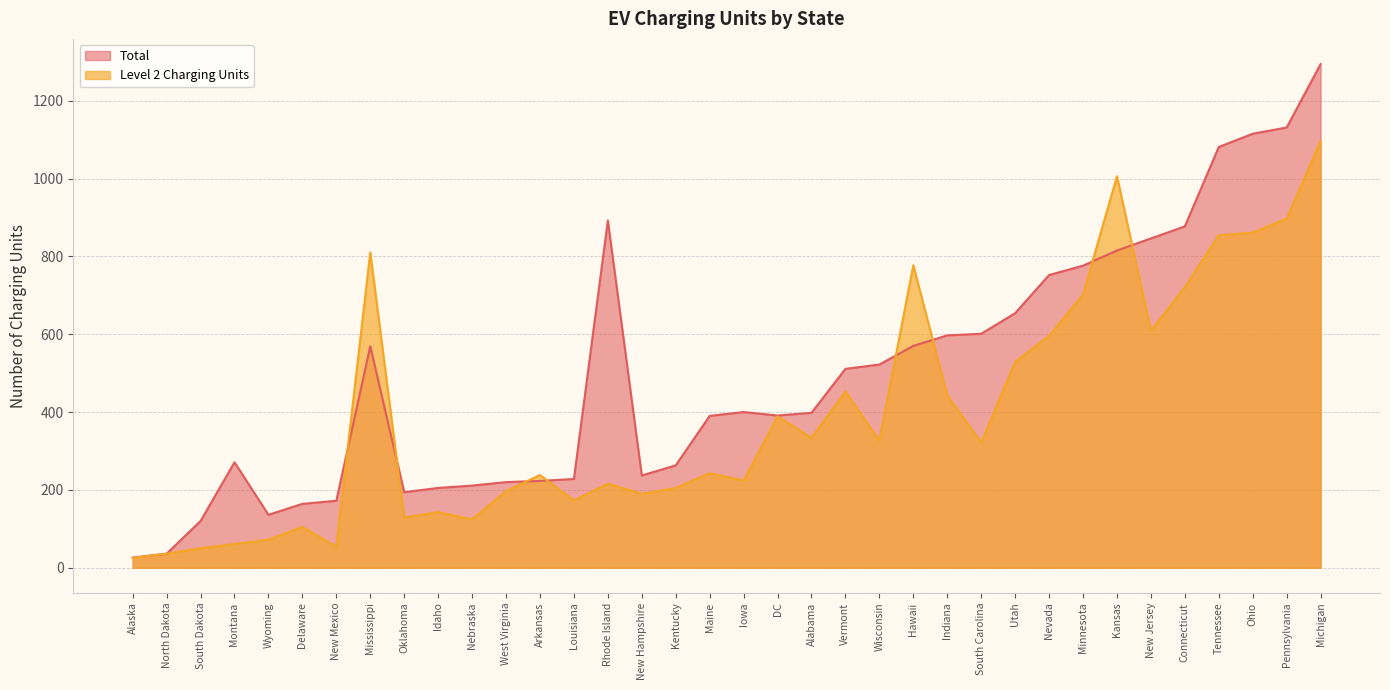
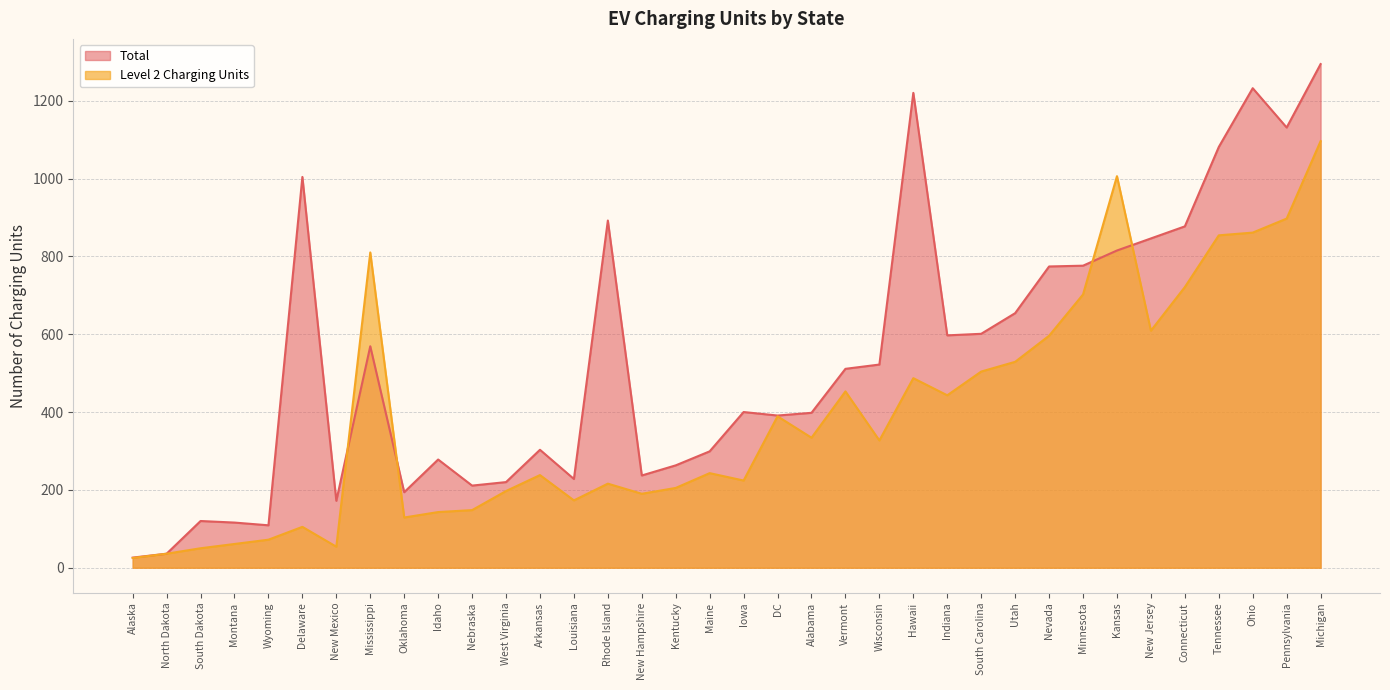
Total, Montana: 270 -> 120
Total, Wyoming: 140 -> 110
Total, Delaware: 160 -> 1000
Total, Idaho: 210 -> 280
Level 2 Charging Units, Nebraska: 120 -> 150
Total, Arkansas: 220 -> 300
Total, Maine: 390 -> 300
Total, Hawaii: 570 -> 1220
Level 2 Charging Units, Hawaii: 780 -> 490
Level 2 Charging Units, South Carolina: 320 -> 500
Total, Nevada: 750 -> 770
Total, Ohio: 1120 -> 1230
